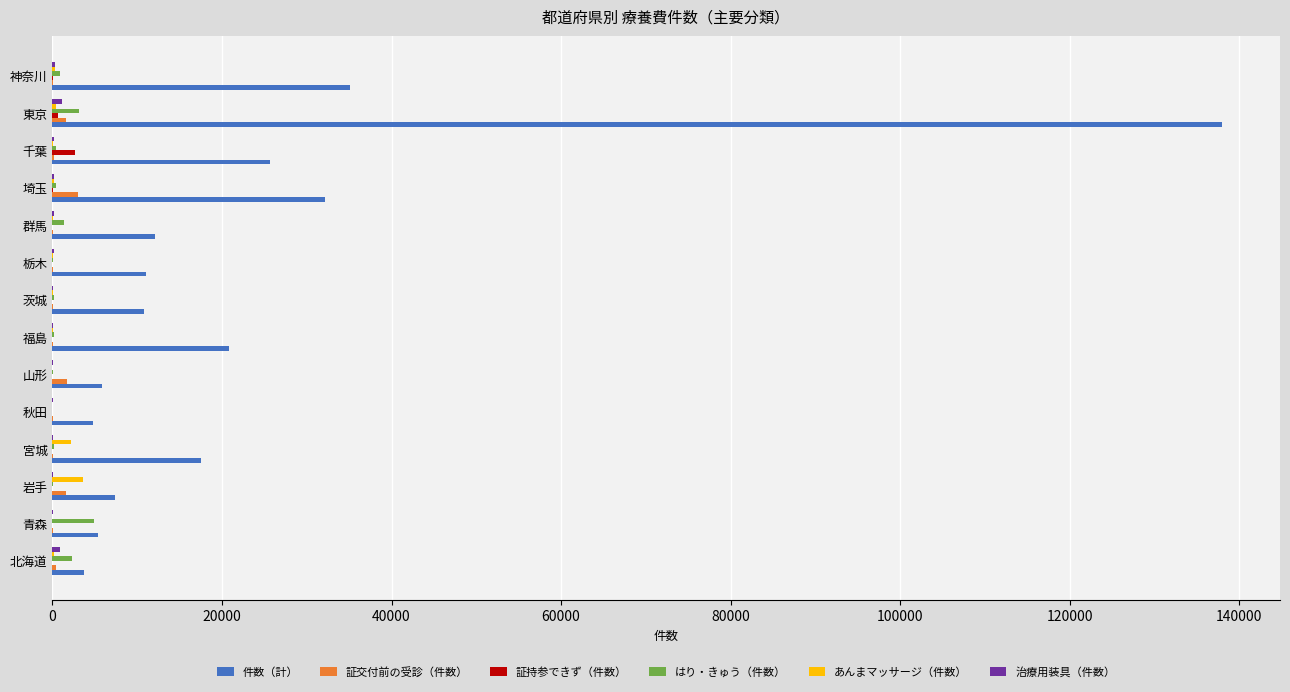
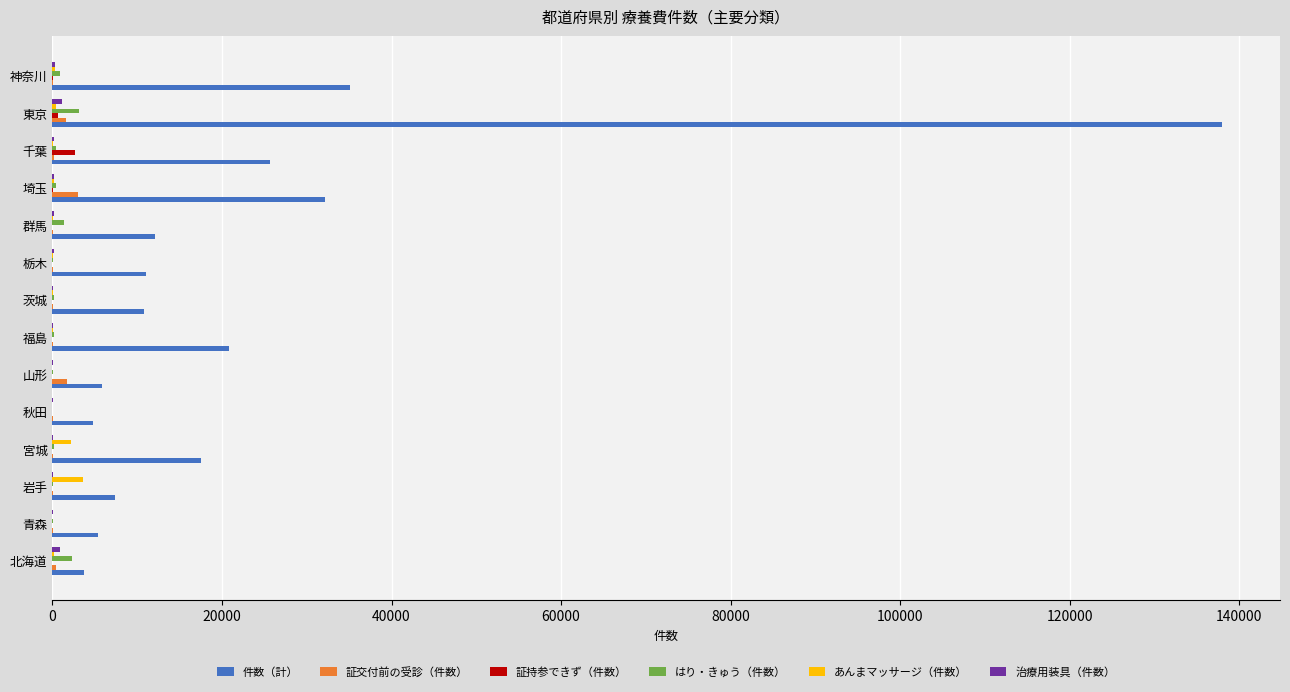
証交付前の受診（件数）, 岩手: 2000 -> 0
はり・きゅう（件数）, 青森: 5000 -> 0
